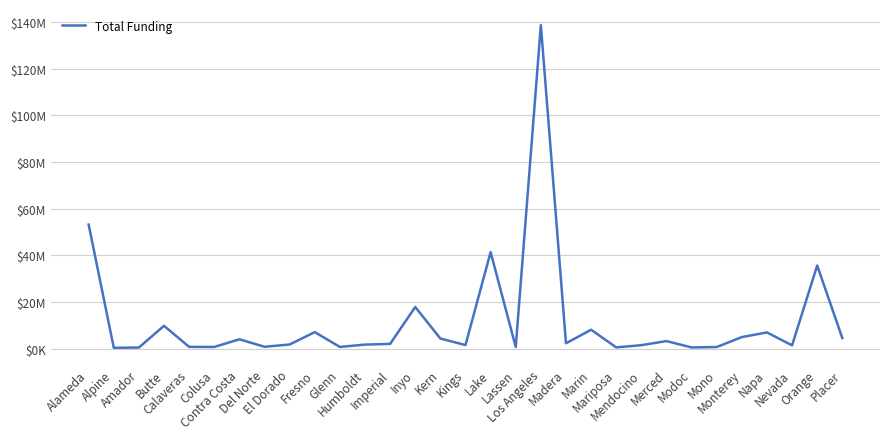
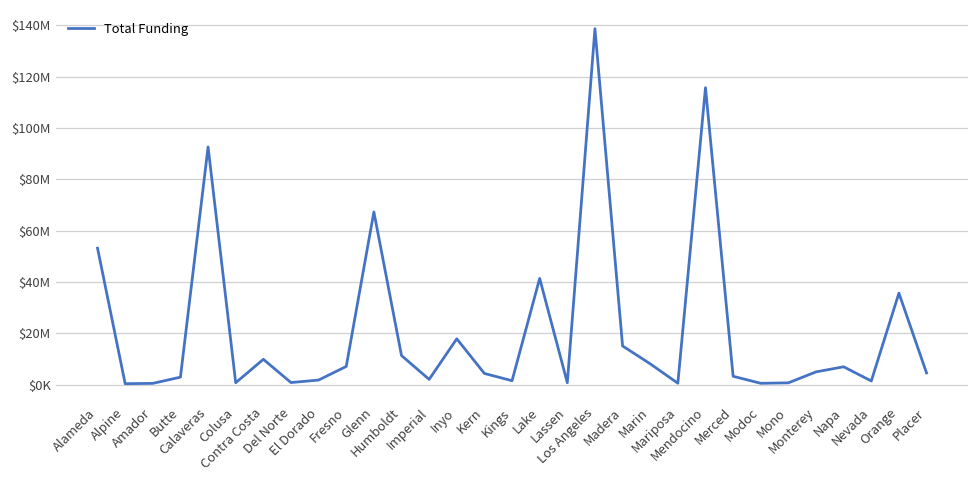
Butte: $10000000 -> $3000000
Calaveras: $1000000 -> $93000000
Contra Costa: $4000000 -> $10000000
Glenn: $1000000 -> $67000000
Humboldt: $2000000 -> $11000000
Madera: $2000000 -> $15000000
Mendocino: $2000000 -> $116000000
